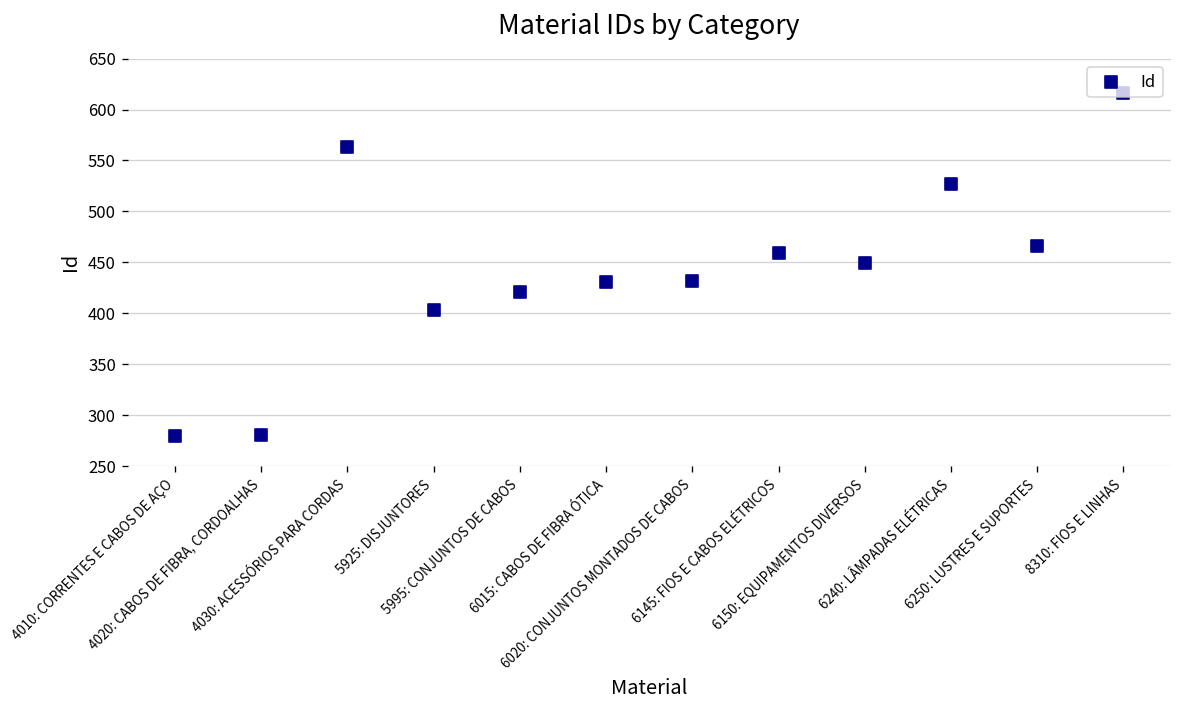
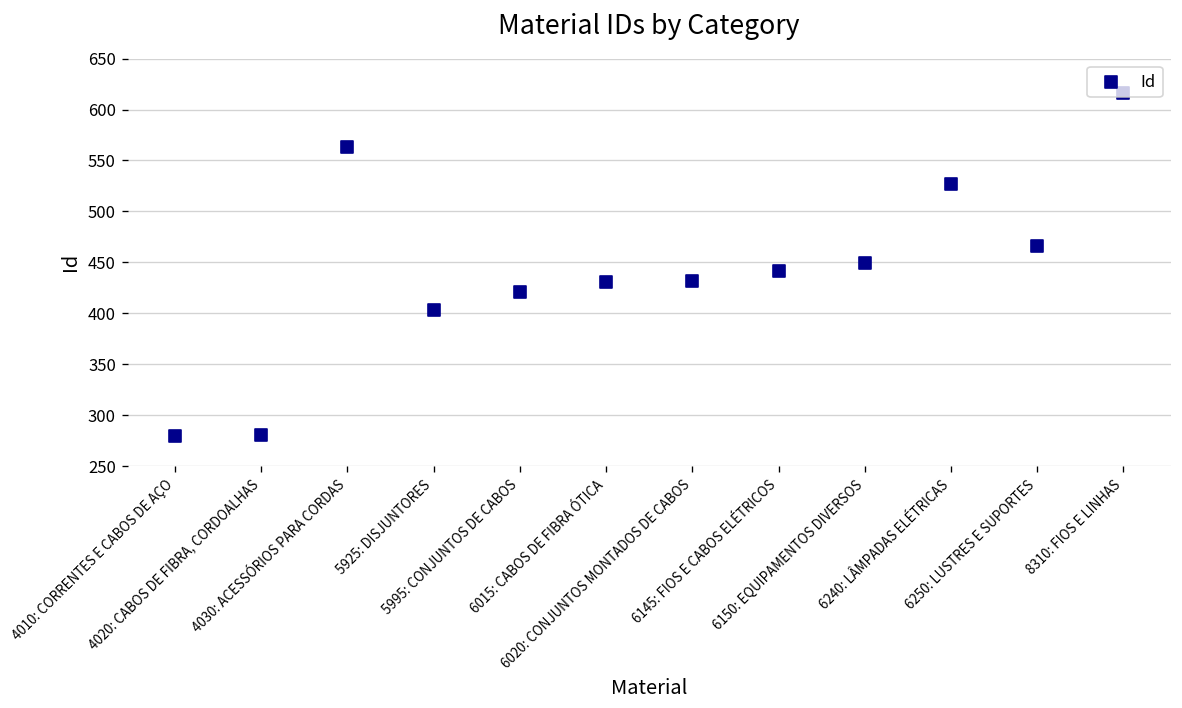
6145: FIOS E CABOS ELÉTRICOS: 460 -> 440
